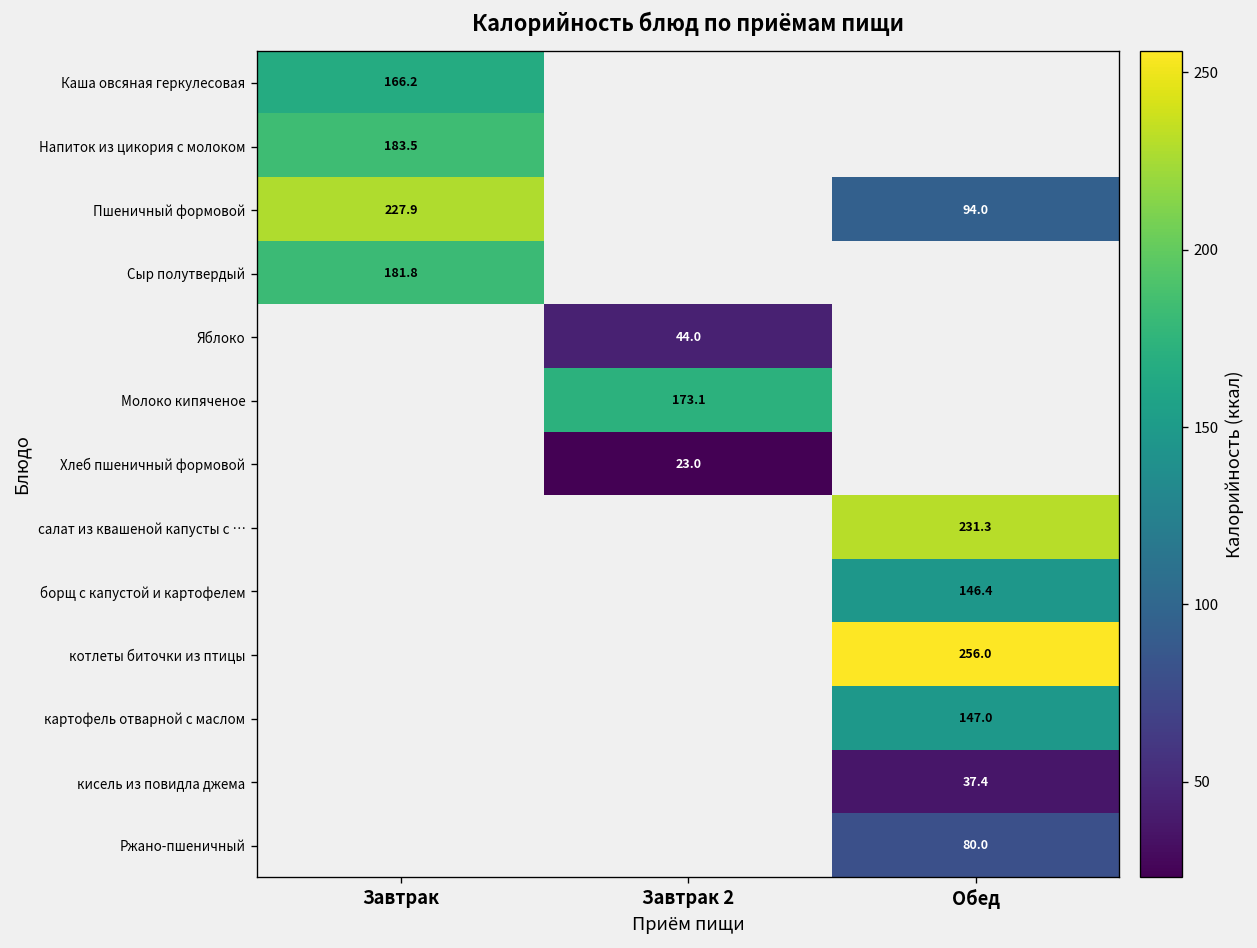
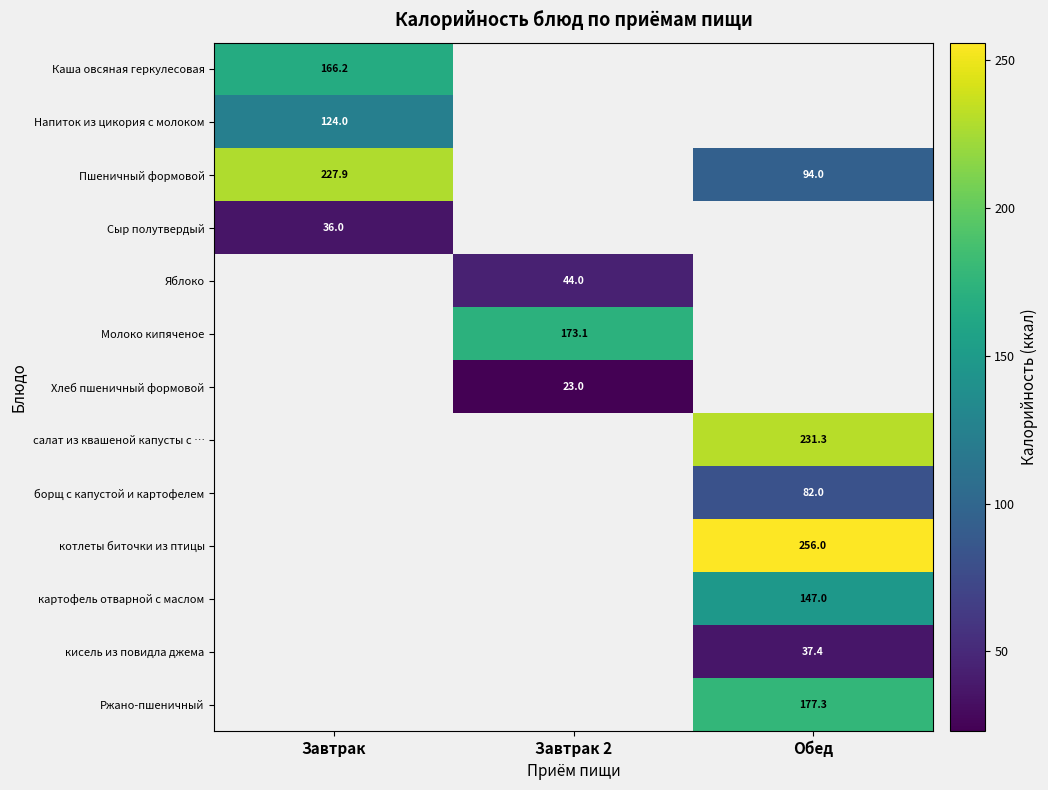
Напиток из цикория с молоком, Завтрак: 183.5 -> 124.0
Сыр полутвердый, Завтрак: 181.8 -> 36.0
борщ с капустой и картофелем, Обед: 146.4 -> 82.0
Ржано-пшеничный, Обед: 80.0 -> 177.3
